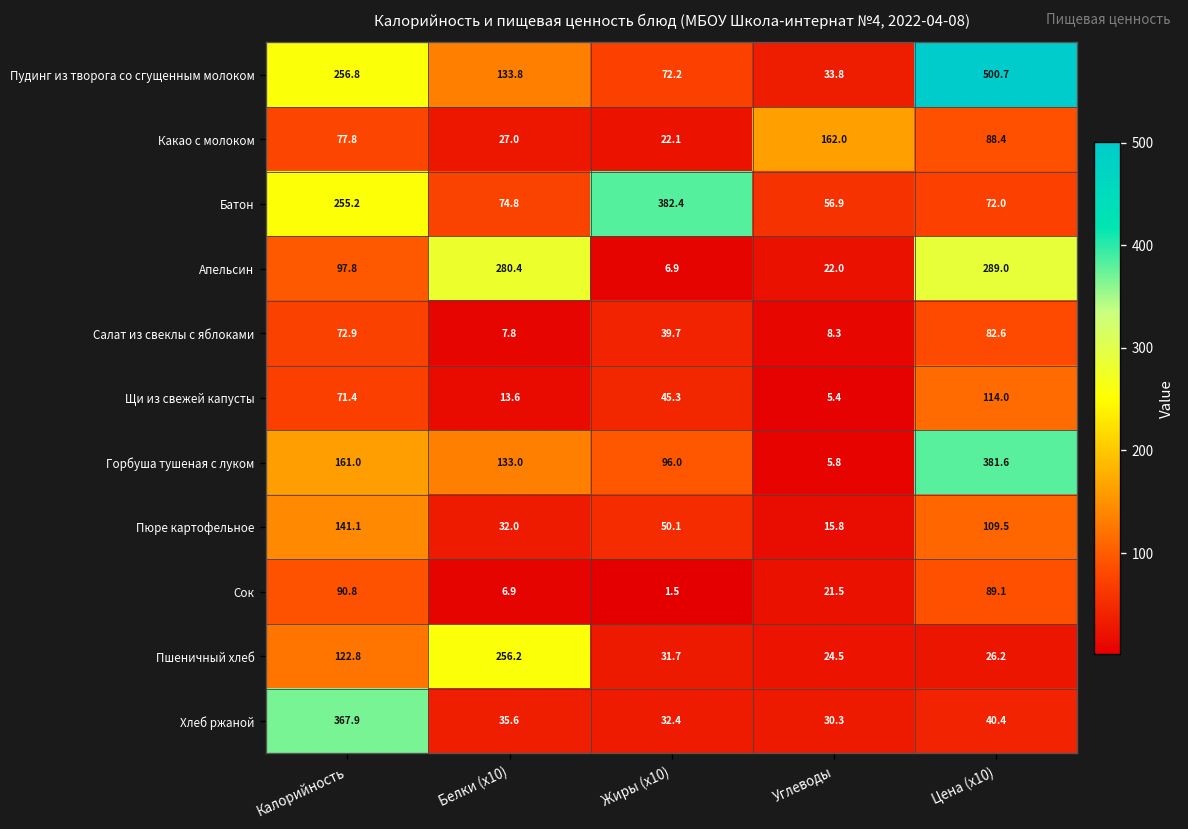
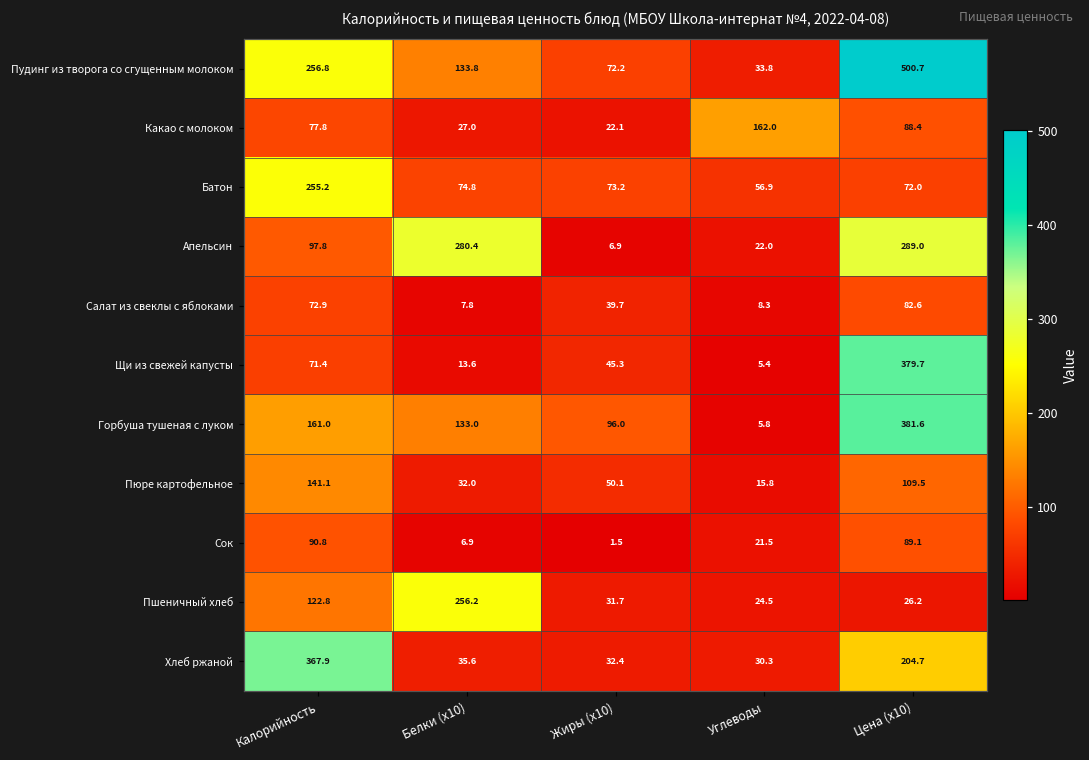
Батон, Жиры (x10): 382.4 -> 73.2
Щи из свежей капусты, Цена (x10): 114.0 -> 379.7
Хлеб ржаной, Цена (x10): 40.4 -> 204.7
